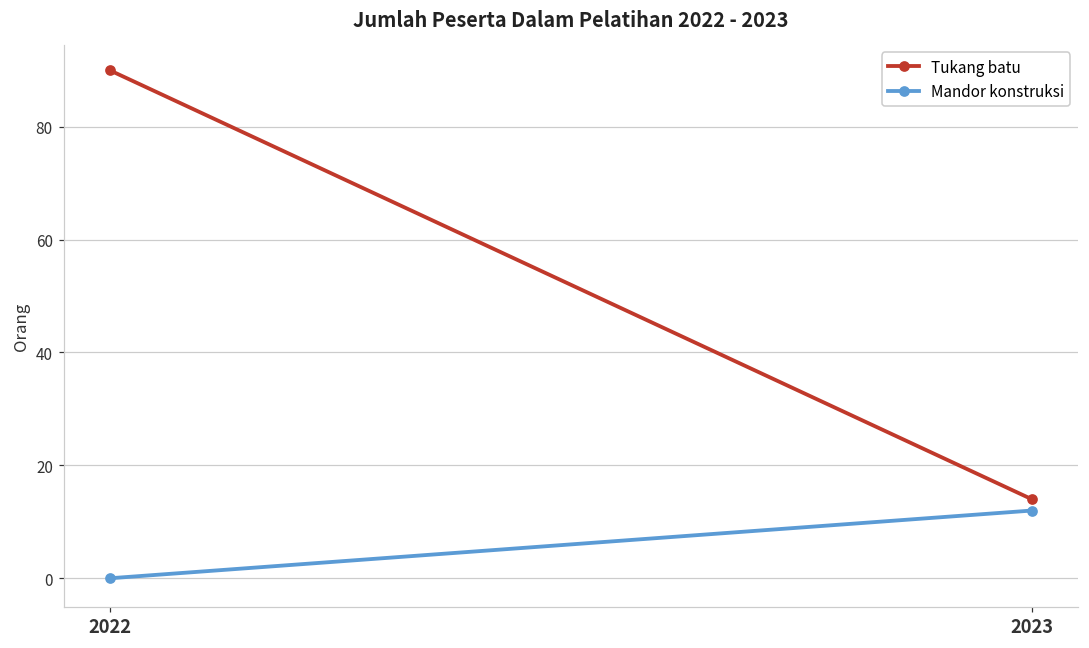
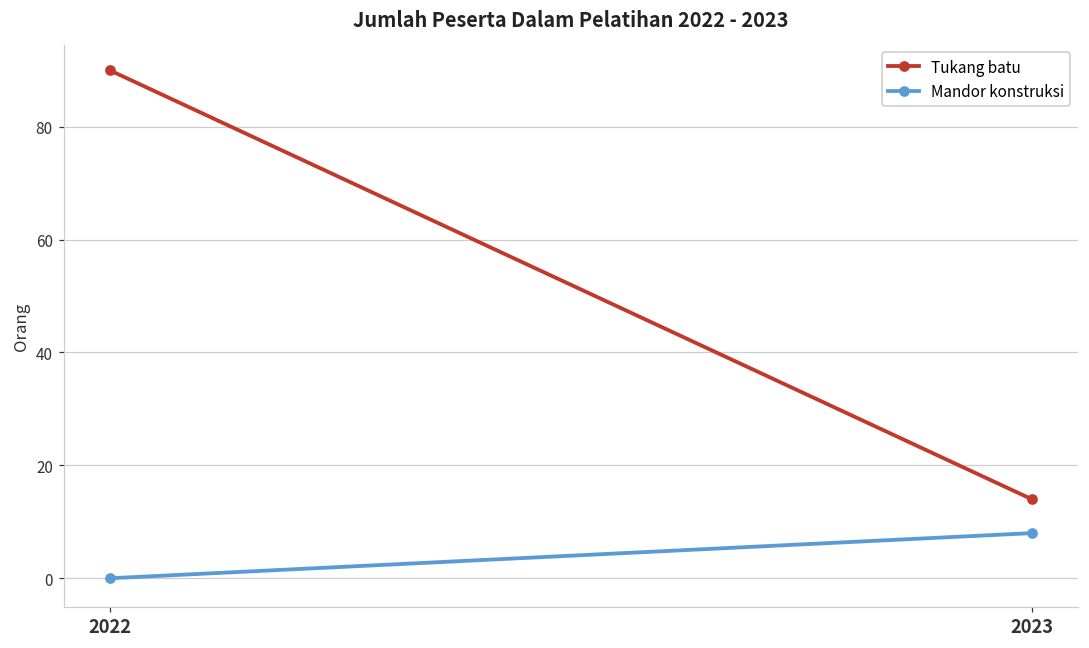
Mandor konstruksi, 2023: 12 -> 8
